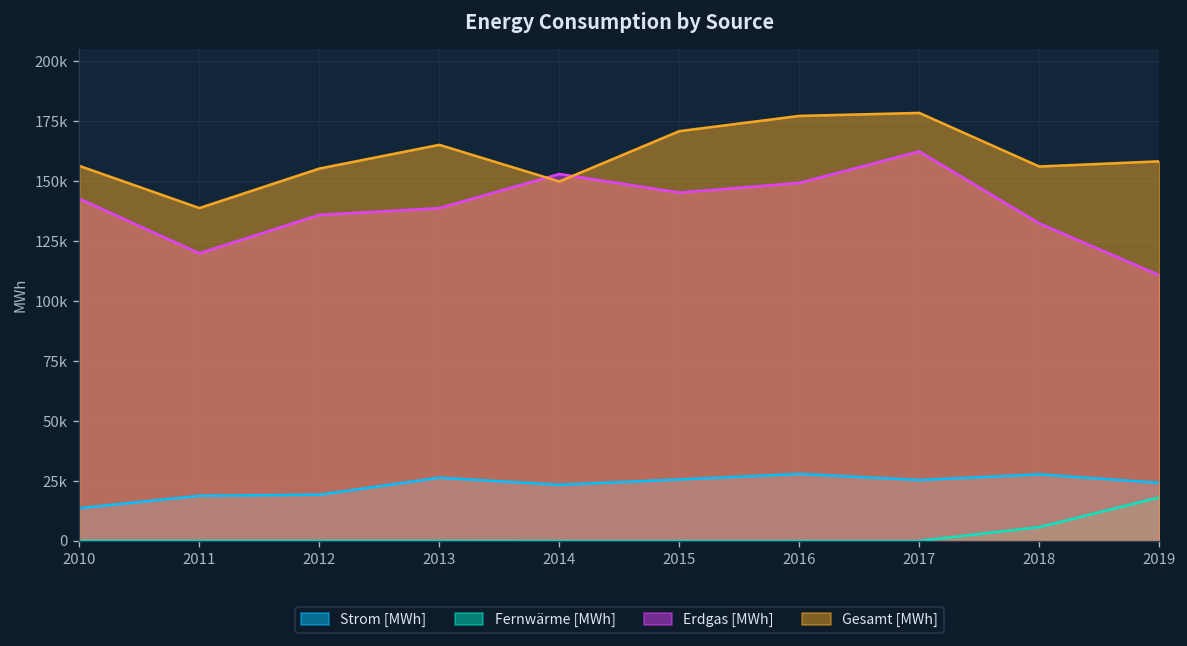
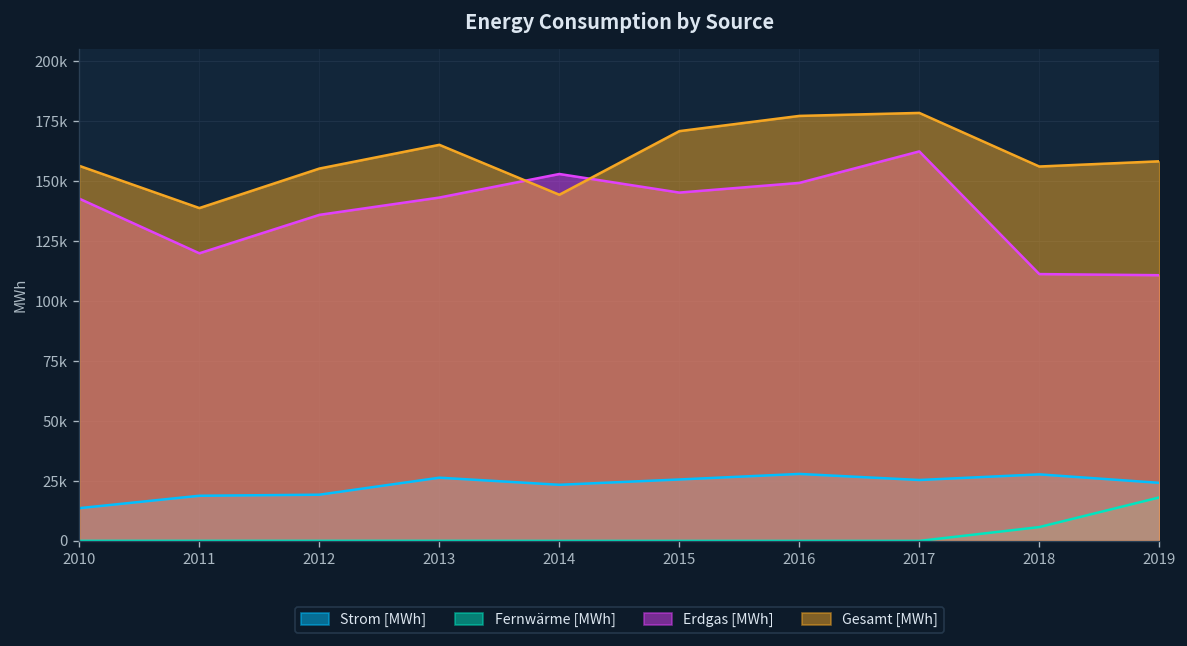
Erdgas [MWh], 2013: 139000 -> 143000
Gesamt [MWh], 2014: 150000 -> 144000
Erdgas [MWh], 2018: 132000 -> 111000
